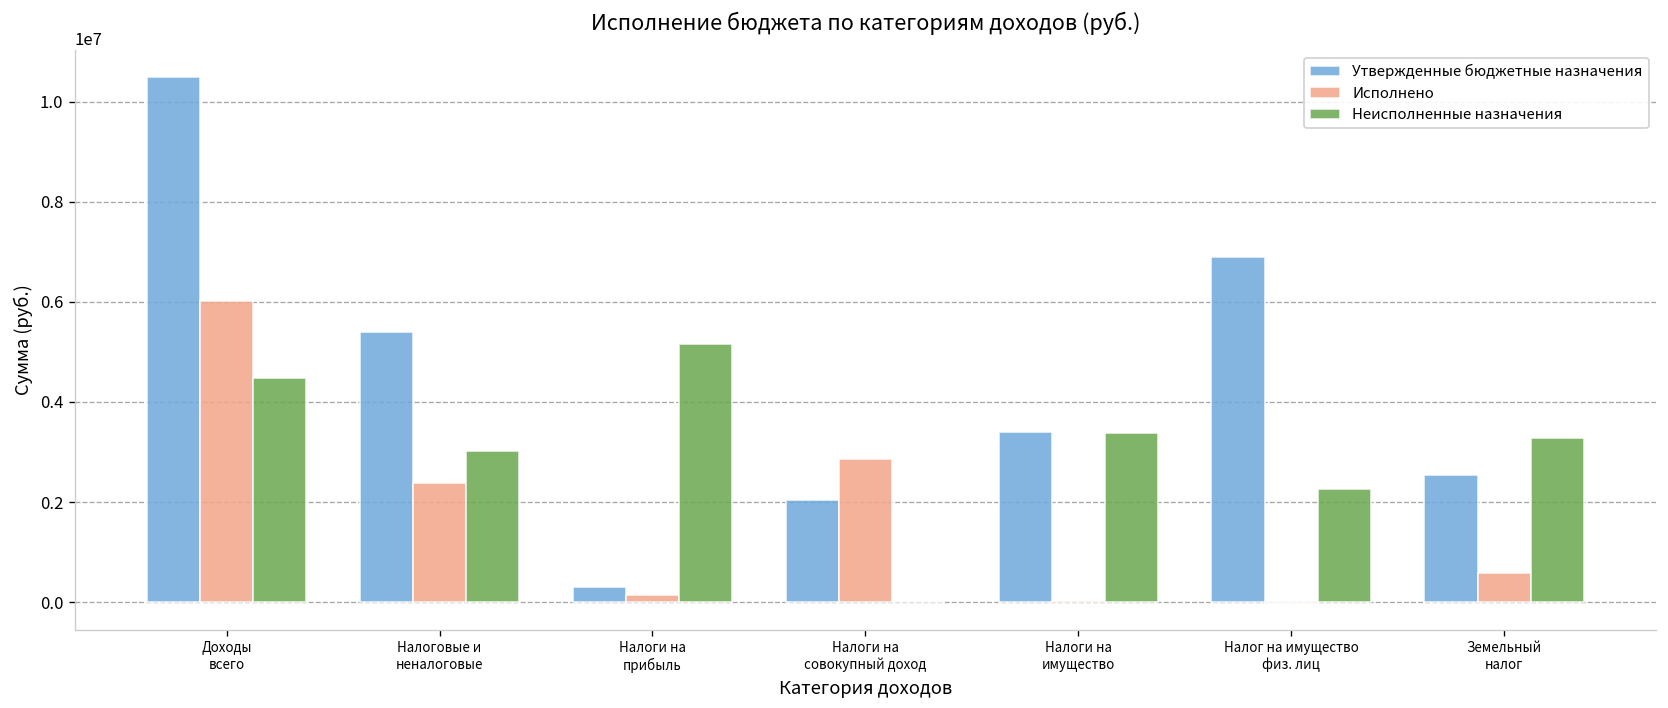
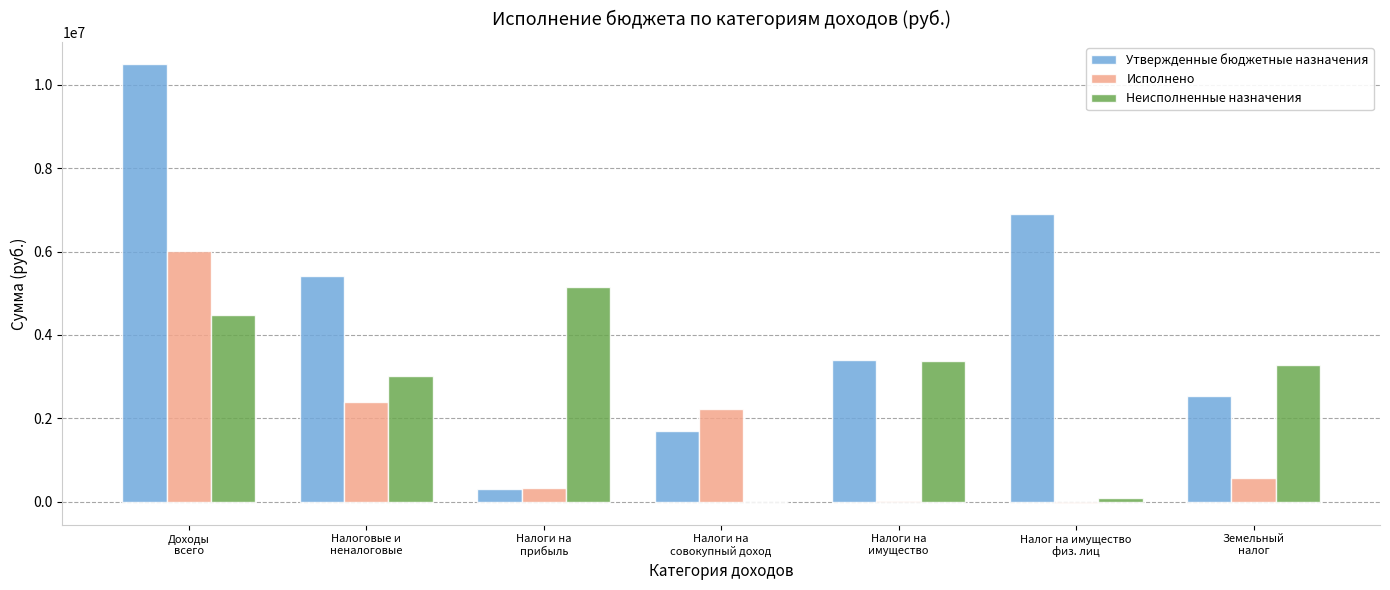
Исполнено, Налоги на прибыль: 100000 -> 300000
Утвержденные бюджетные назначения, Налоги на совокупный доход: 2000000 -> 1700000
Исполнено, Налоги на совокупный доход: 2900000 -> 2200000
Неисполненные назначения, Налог на имущество физ. лиц: 2300000 -> 100000
